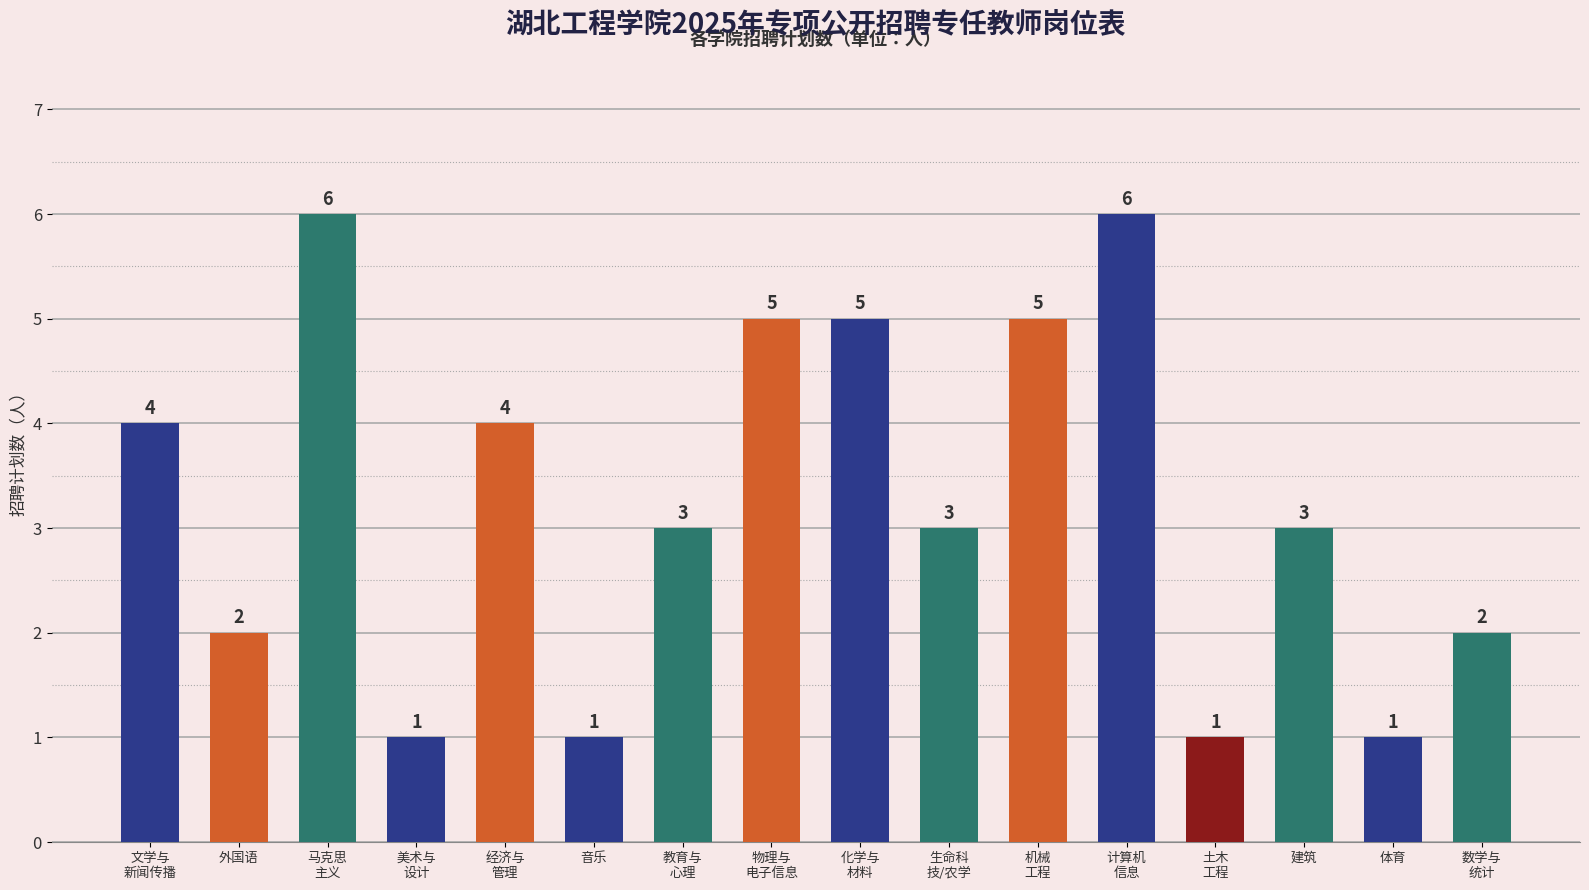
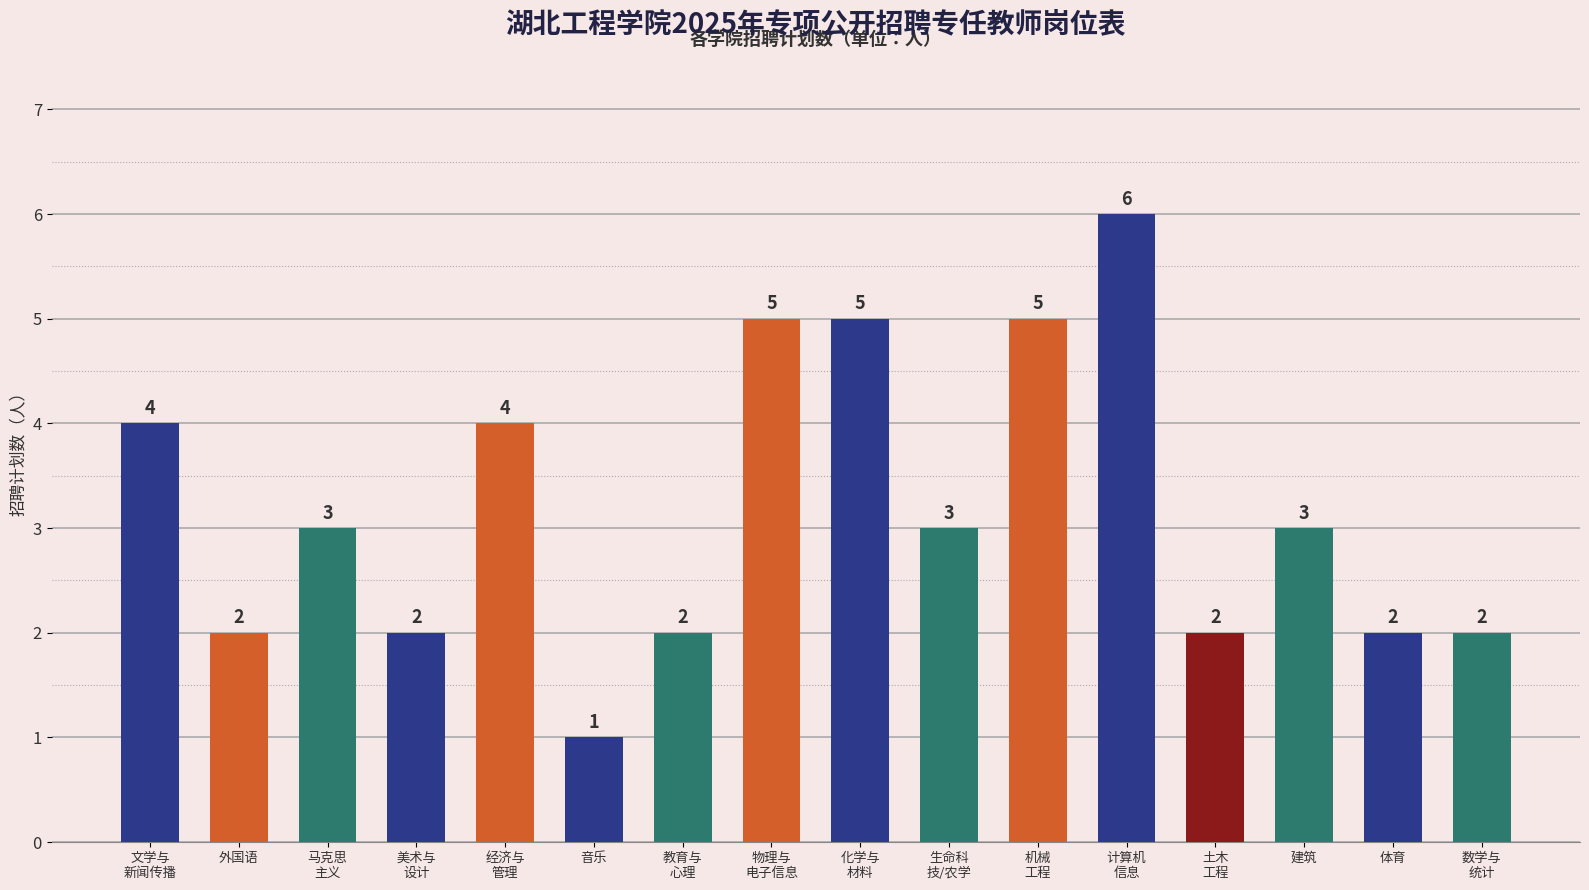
马克思 主义: 6 -> 3
美术与 设计: 1 -> 2
教育与 心理: 3 -> 2
土木 工程: 1 -> 2
体育: 1 -> 2
